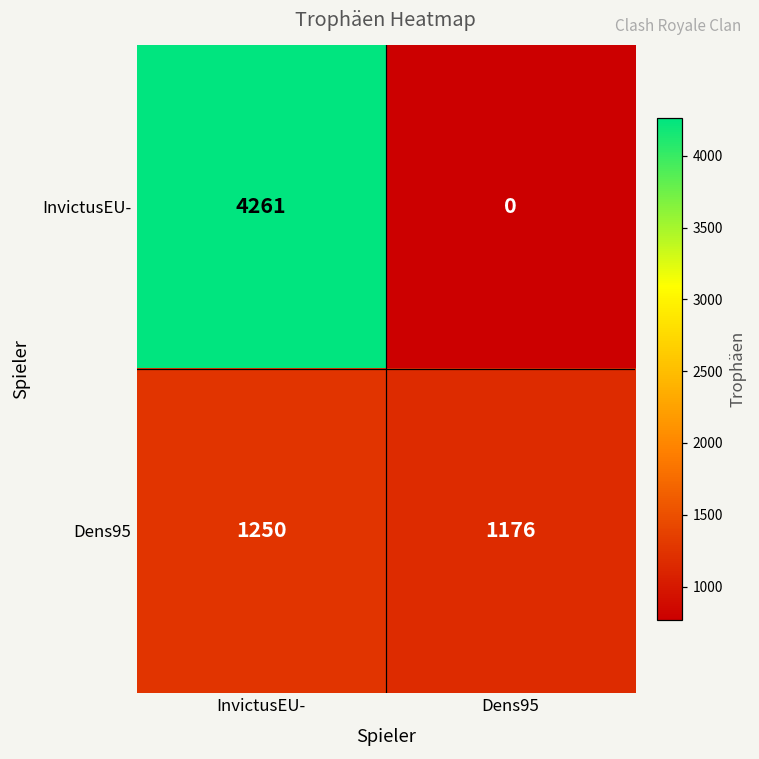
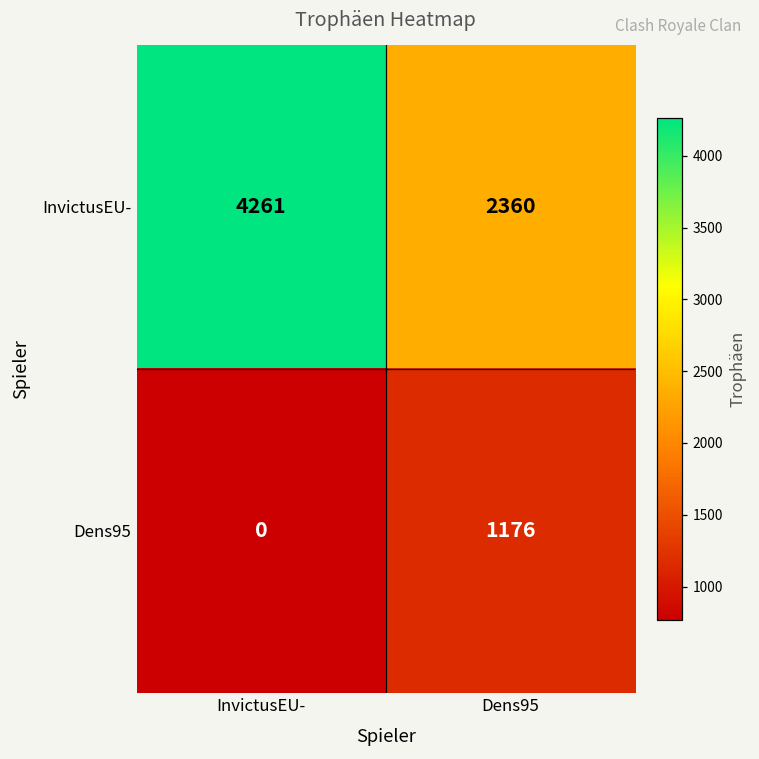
InvictusEU-, Dens95: 0 -> 2360
Dens95, InvictusEU-: 1250 -> 0
